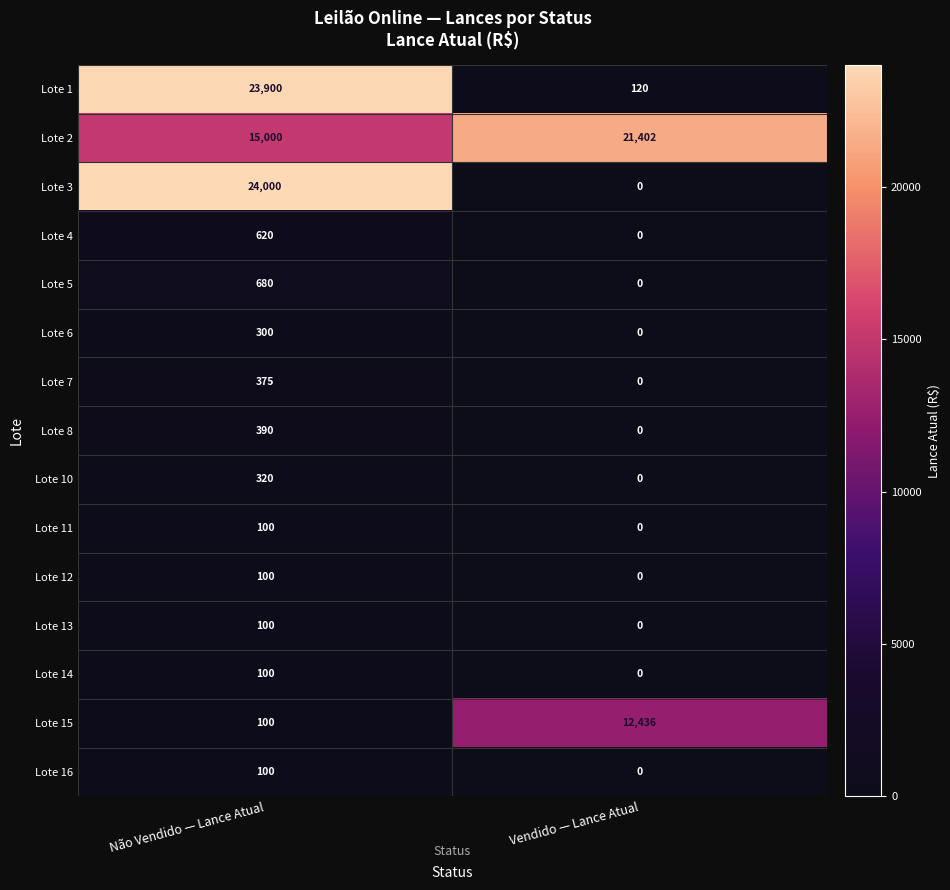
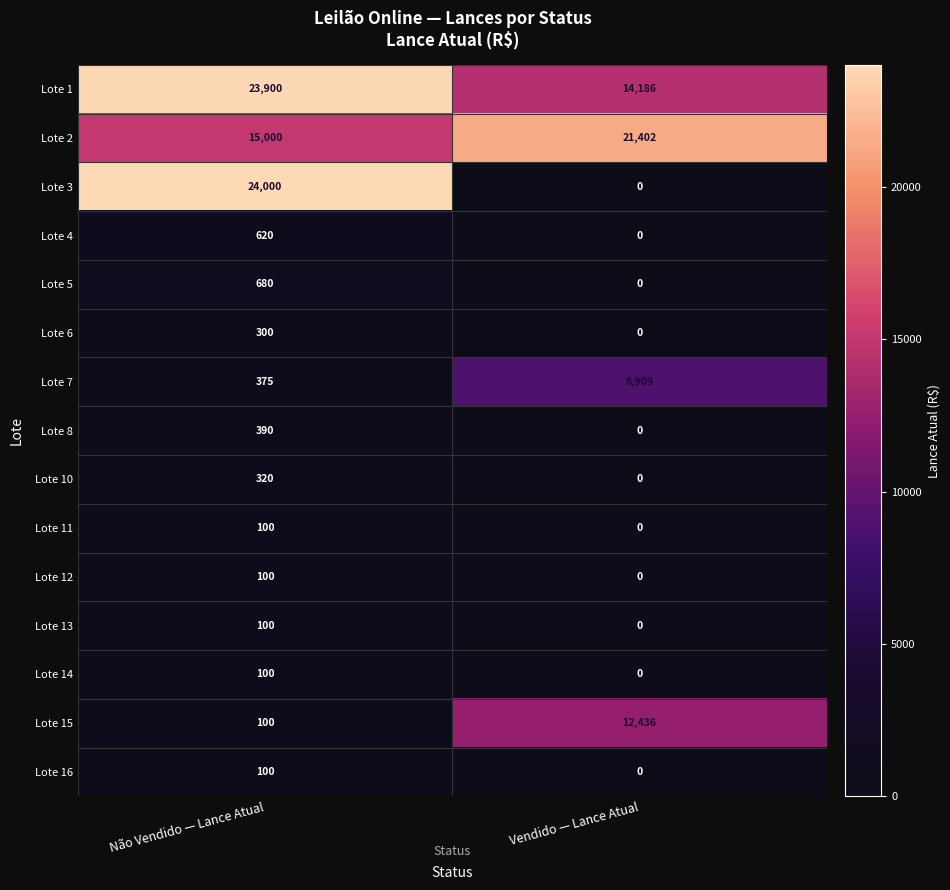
Lote 1, Vendido — Lance Atual: 120 -> 14,186
Lote 7, Vendido — Lance Atual: 0 -> 8,909
